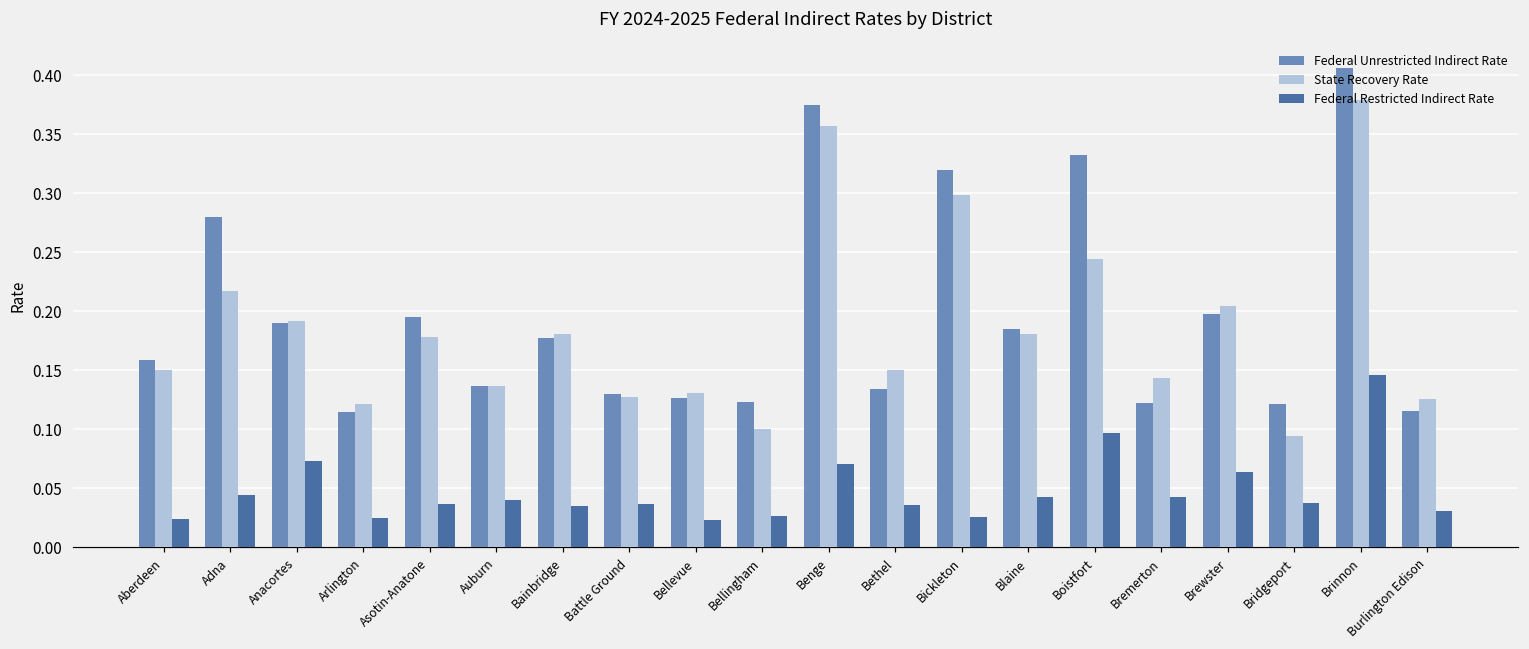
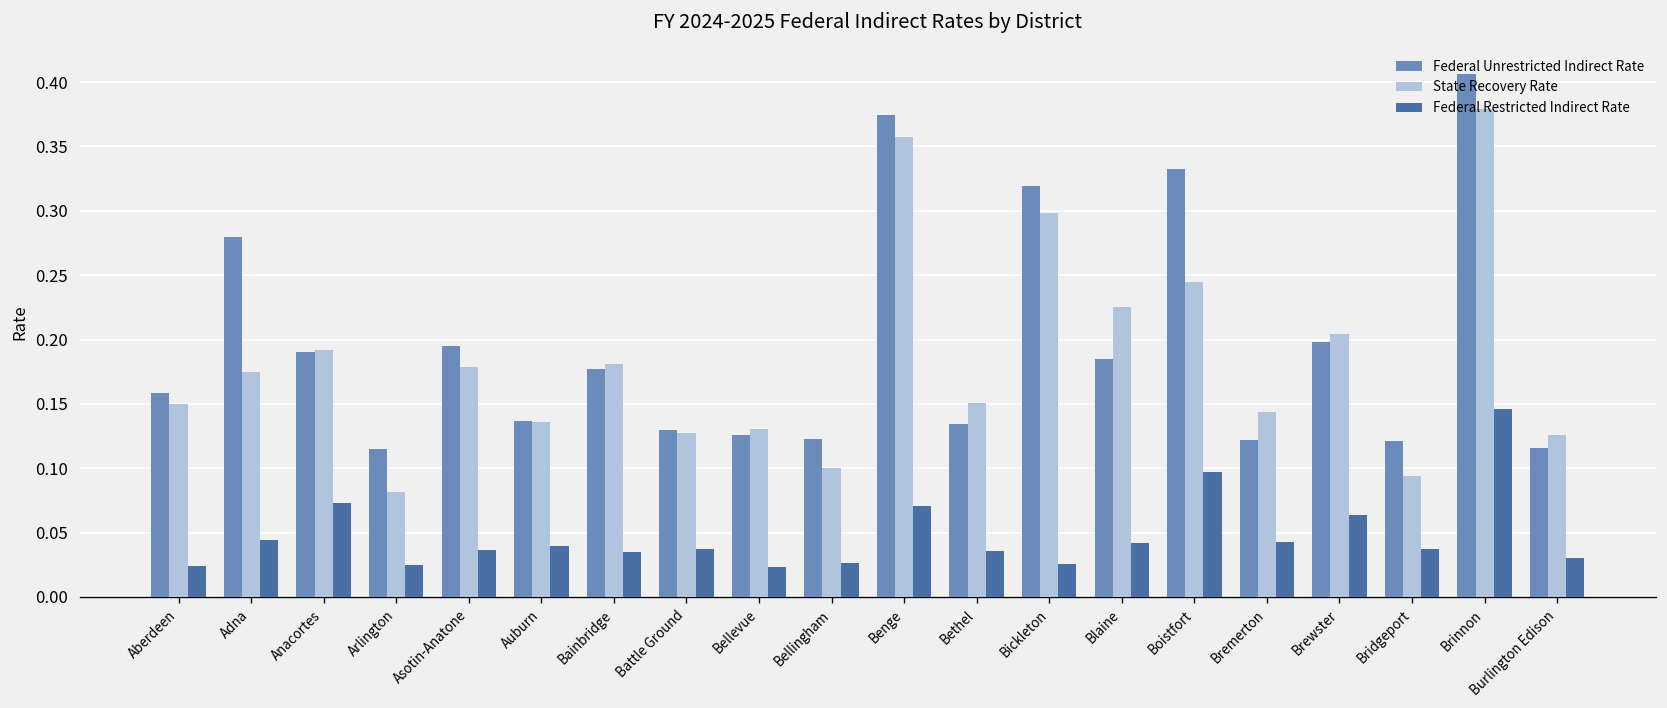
State Recovery Rate, Adna: 0.217 -> 0.175
State Recovery Rate, Arlington: 0.121 -> 0.082
State Recovery Rate, Blaine: 0.181 -> 0.225
